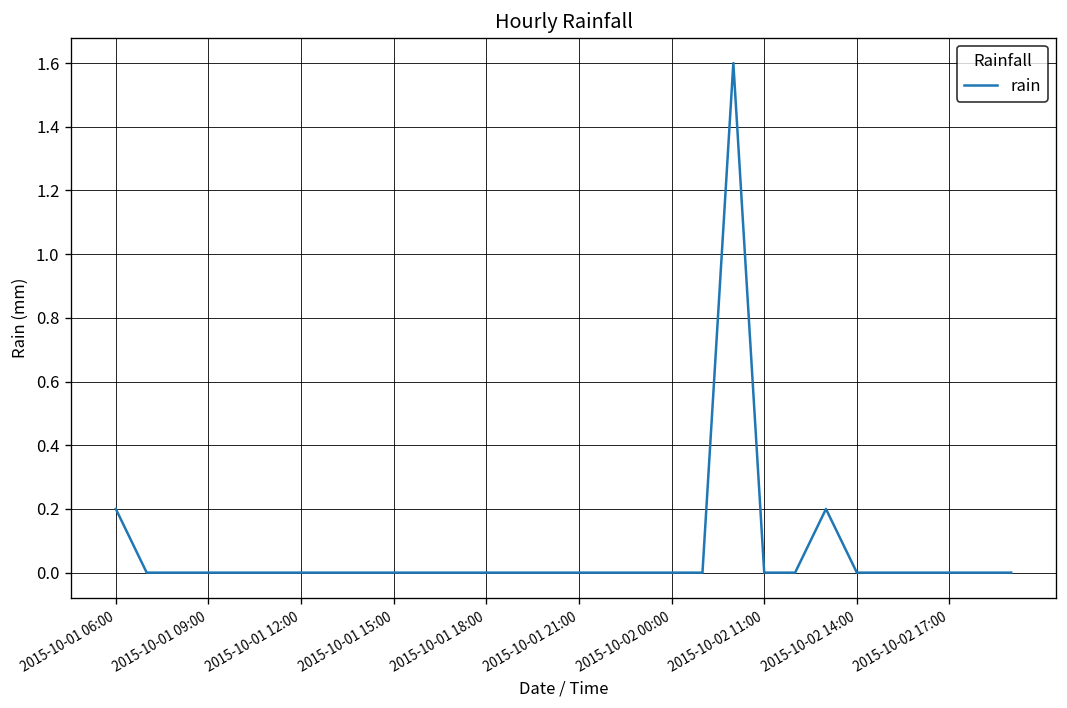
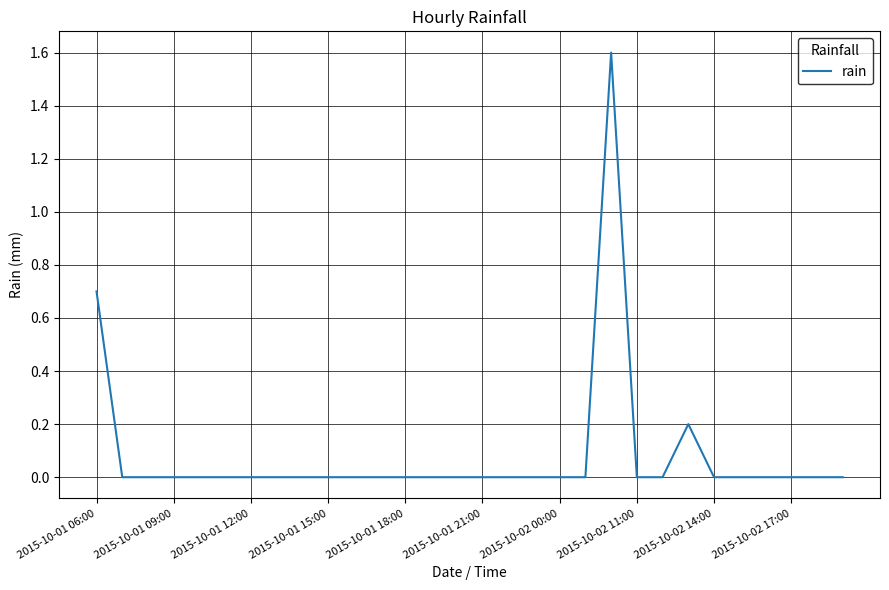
2015-10-01 06:00: 0.2 -> 0.7
